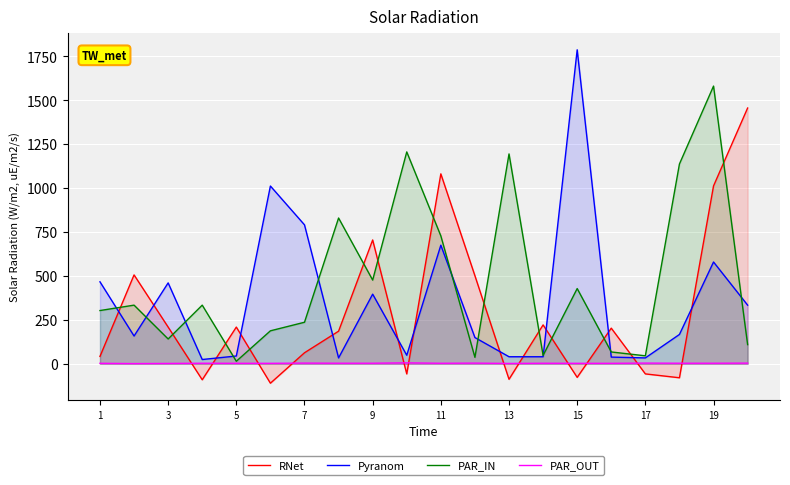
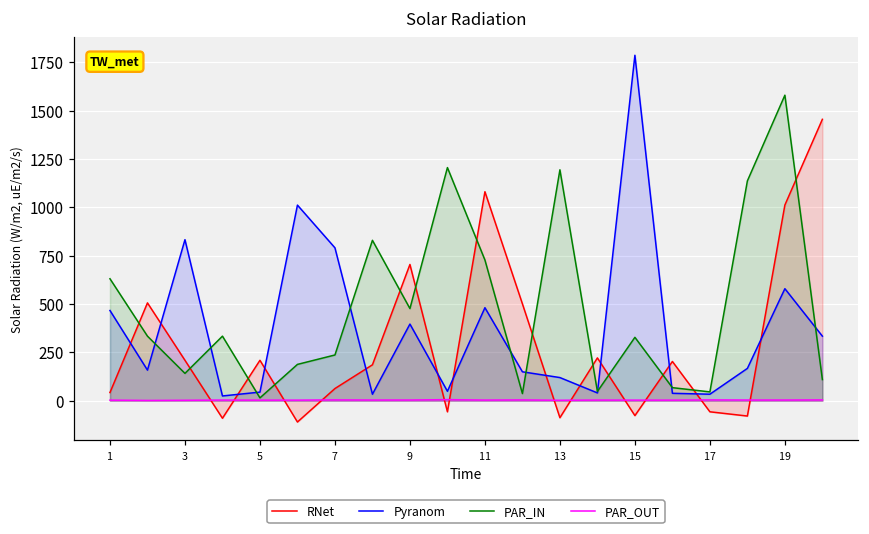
PAR_IN, 1: 300 -> 630
Pyranom, 3: 460 -> 830
Pyranom, 11: 670 -> 480
Pyranom, 13: 40 -> 120
PAR_IN, 15: 430 -> 330
